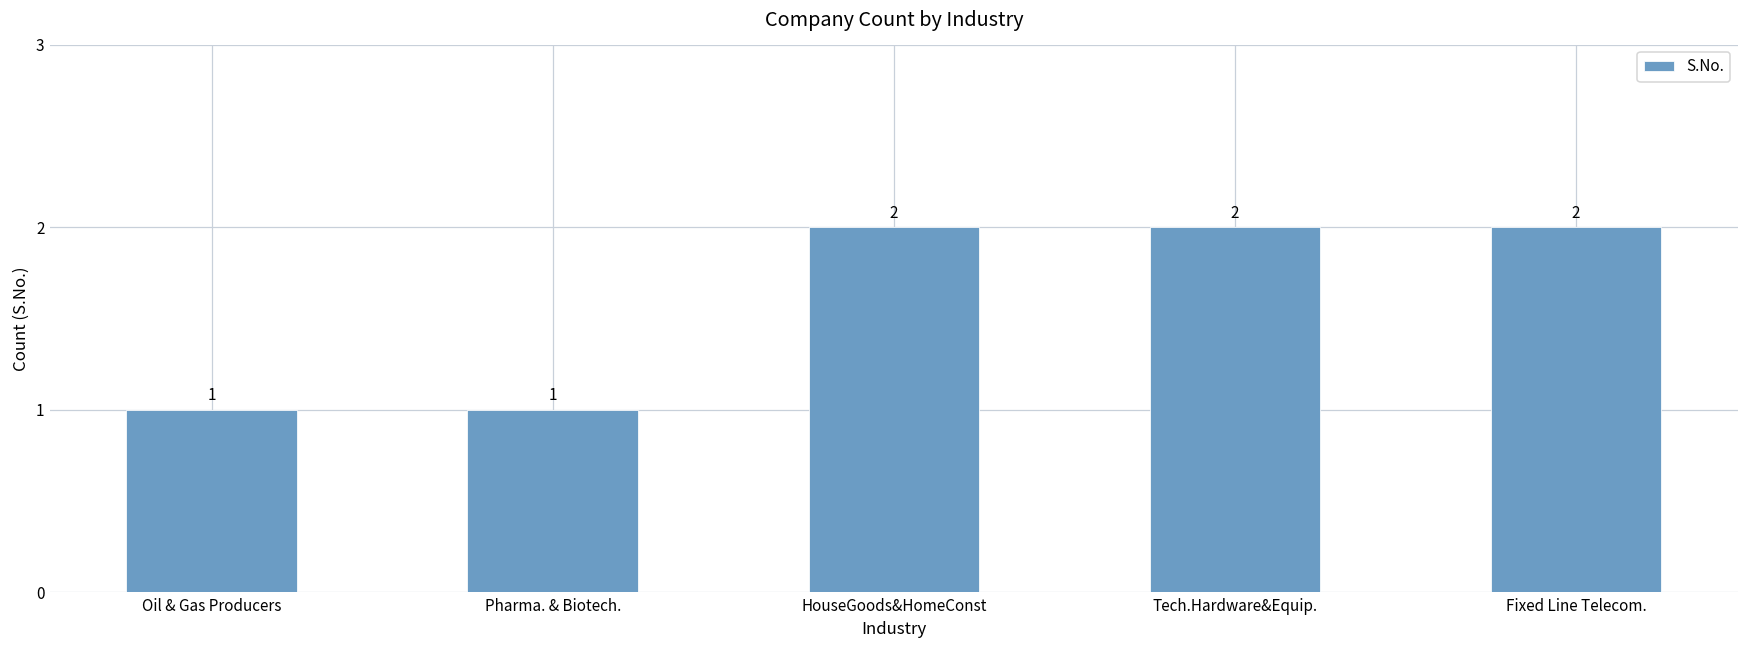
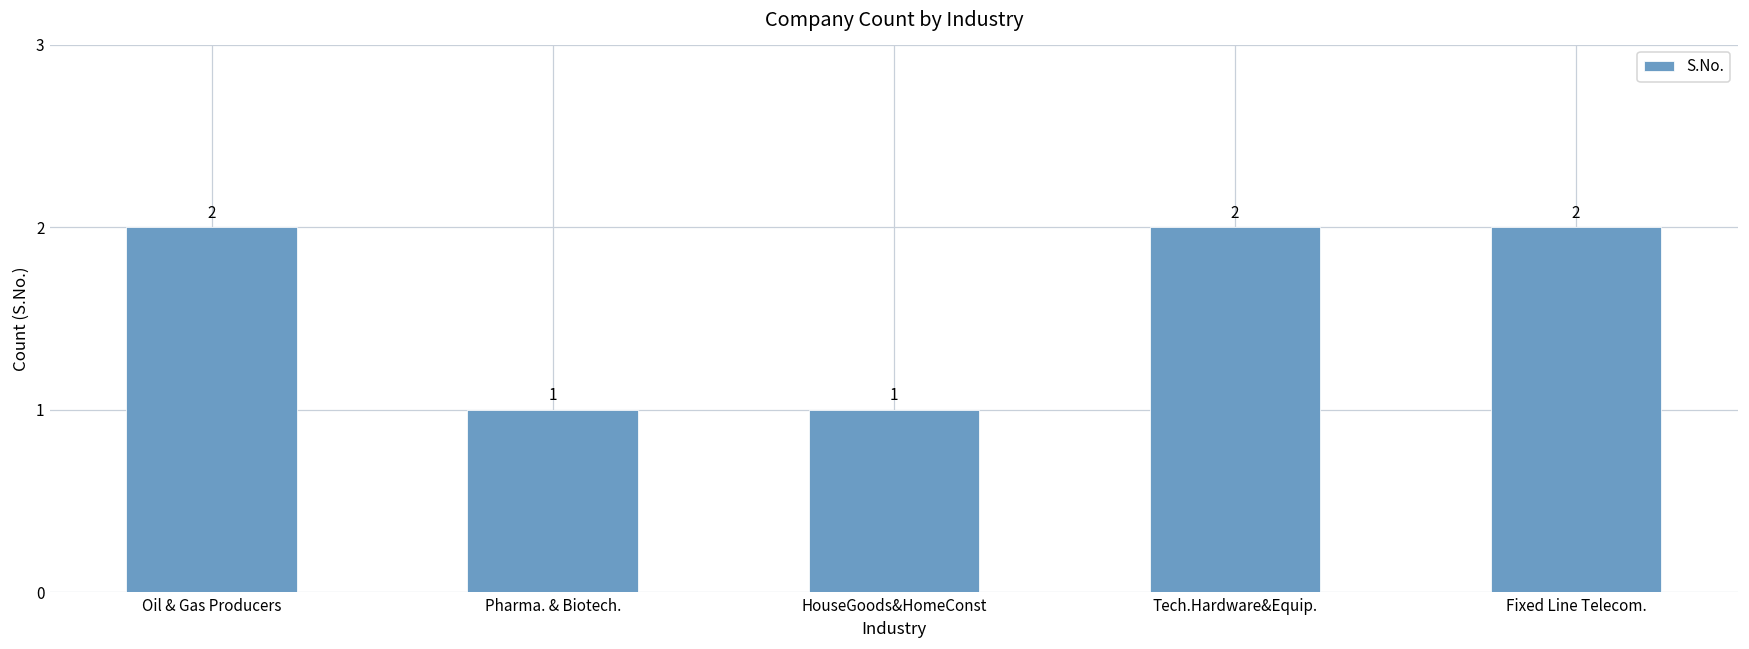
Oil & Gas Producers: 1 -> 2
HouseGoods&HomeConst: 2 -> 1
